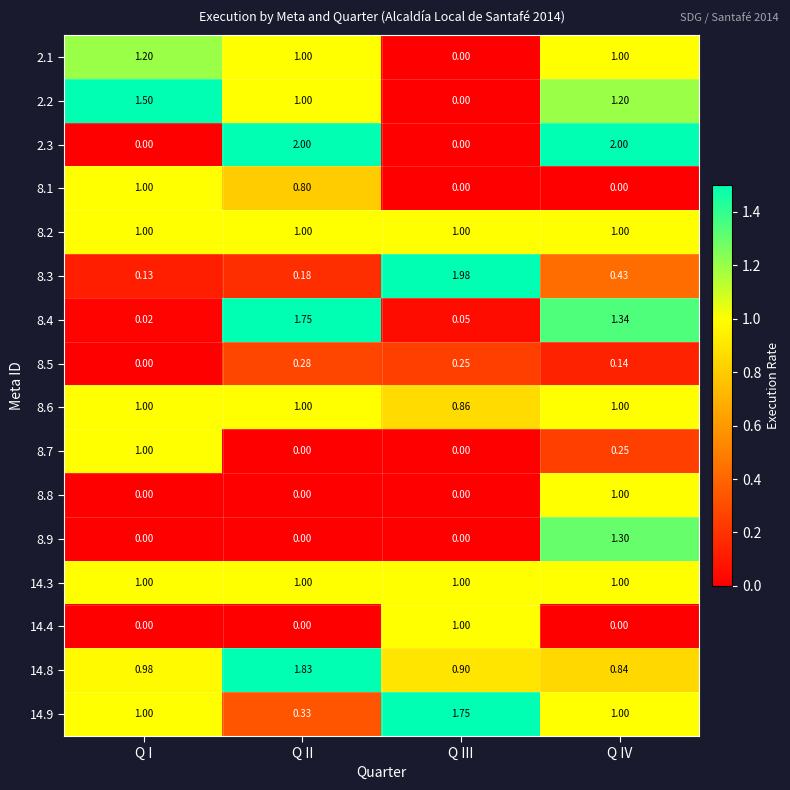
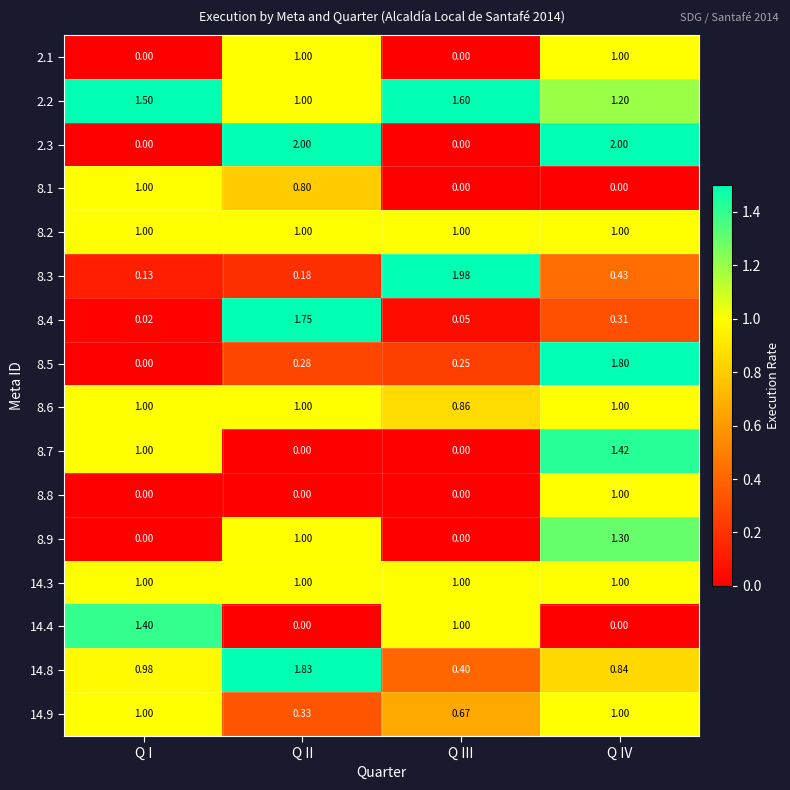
2.1, Q I: 1.20 -> 0.00
2.2, Q III: 0.00 -> 1.60
8.4, Q IV: 1.34 -> 0.31
8.5, Q IV: 0.14 -> 1.80
8.7, Q IV: 0.25 -> 1.42
8.9, Q II: 0.00 -> 1.00
14.4, Q I: 0.00 -> 1.40
14.8, Q III: 0.90 -> 0.40
14.9, Q III: 1.75 -> 0.67
